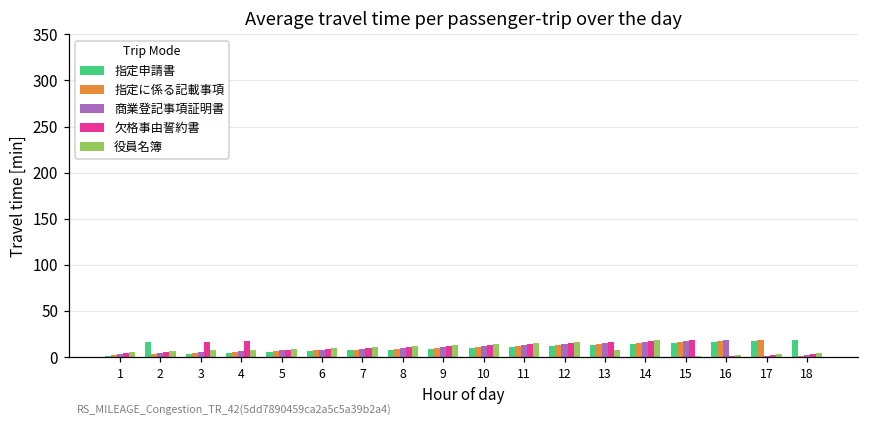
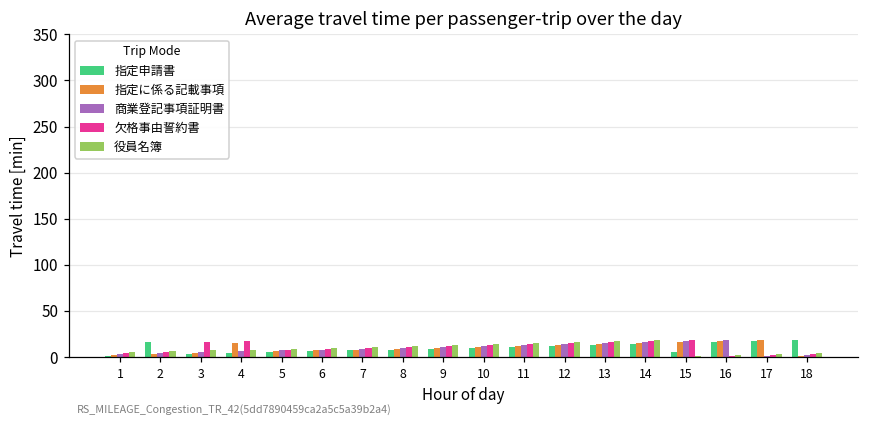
指定に係る記載事項, 4: 10 -> 20
役員名簿, 13: 10 -> 20
指定申請書, 15: 20 -> 10
